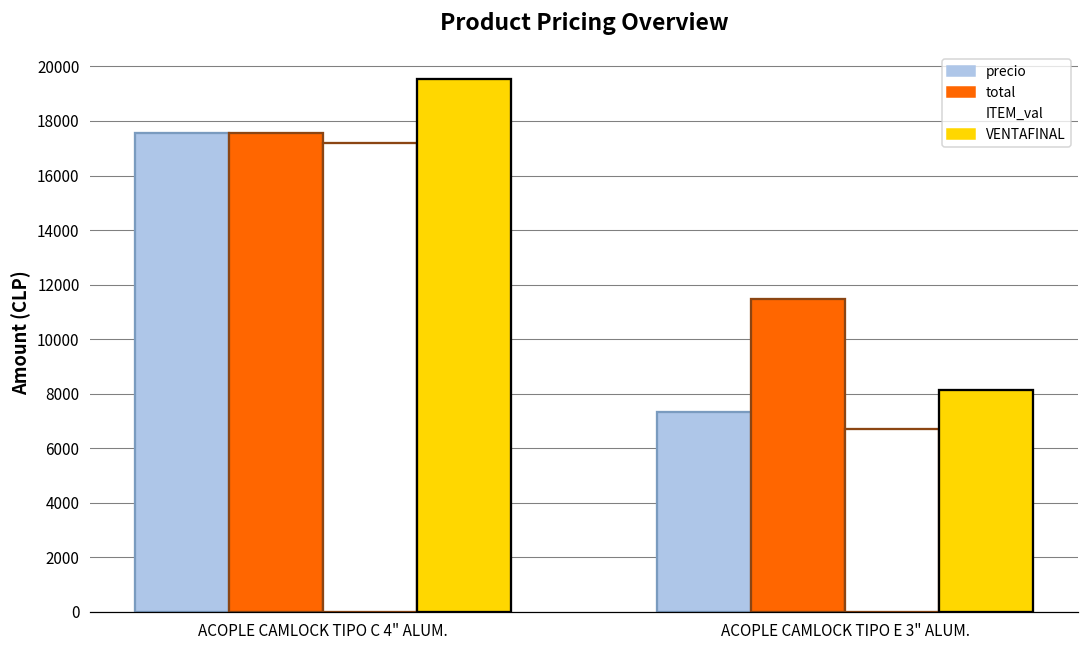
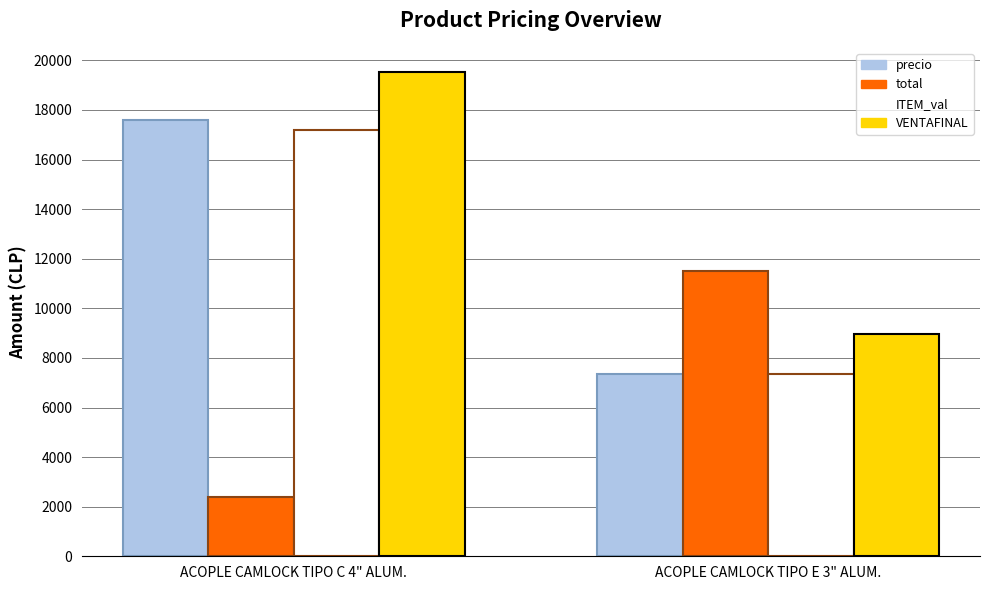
total, ACOPLE CAMLOCK TIPO C 4" ALUM.: 17600 -> 2400
ITEM_val, ACOPLE CAMLOCK TIPO E 3" ALUM.: 6700 -> 7300
VENTAFINAL, ACOPLE CAMLOCK TIPO E 3" ALUM.: 8200 -> 9000
